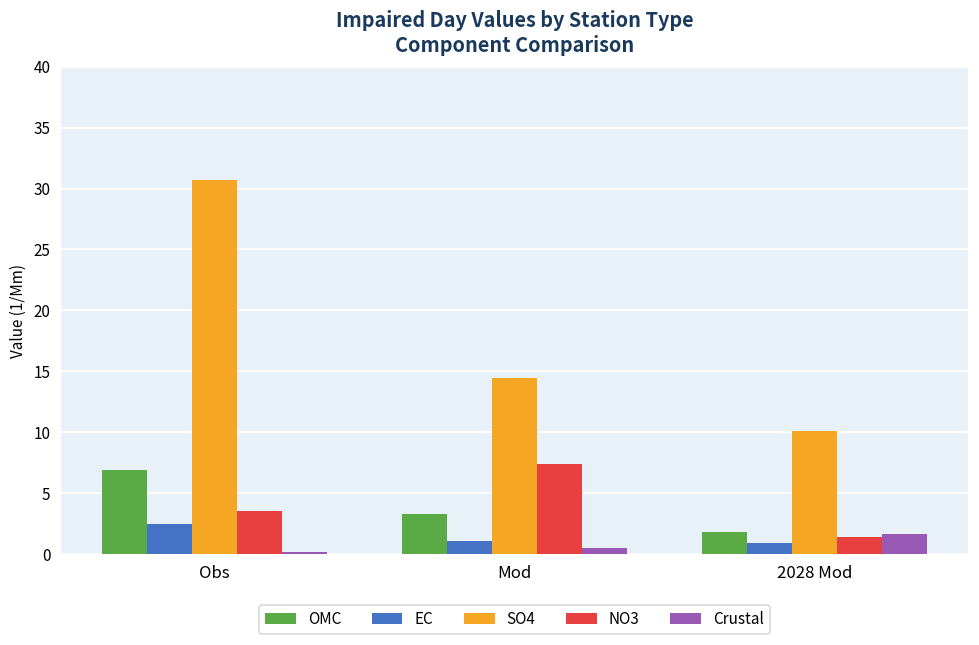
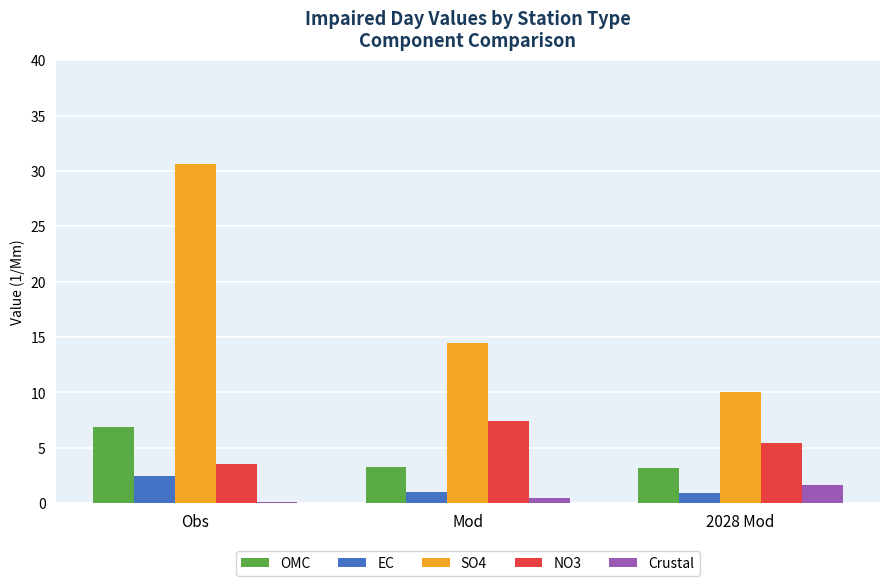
OMC, 2028 Mod: 1.8 -> 3.2
NO3, 2028 Mod: 1.4 -> 5.4
